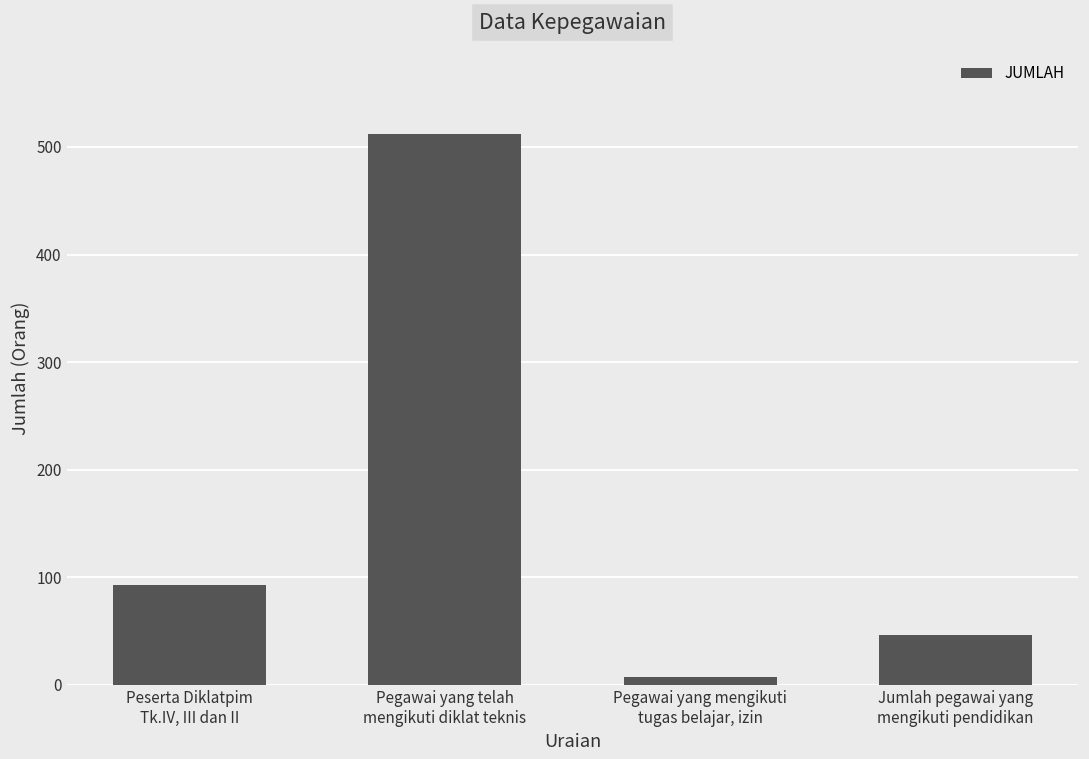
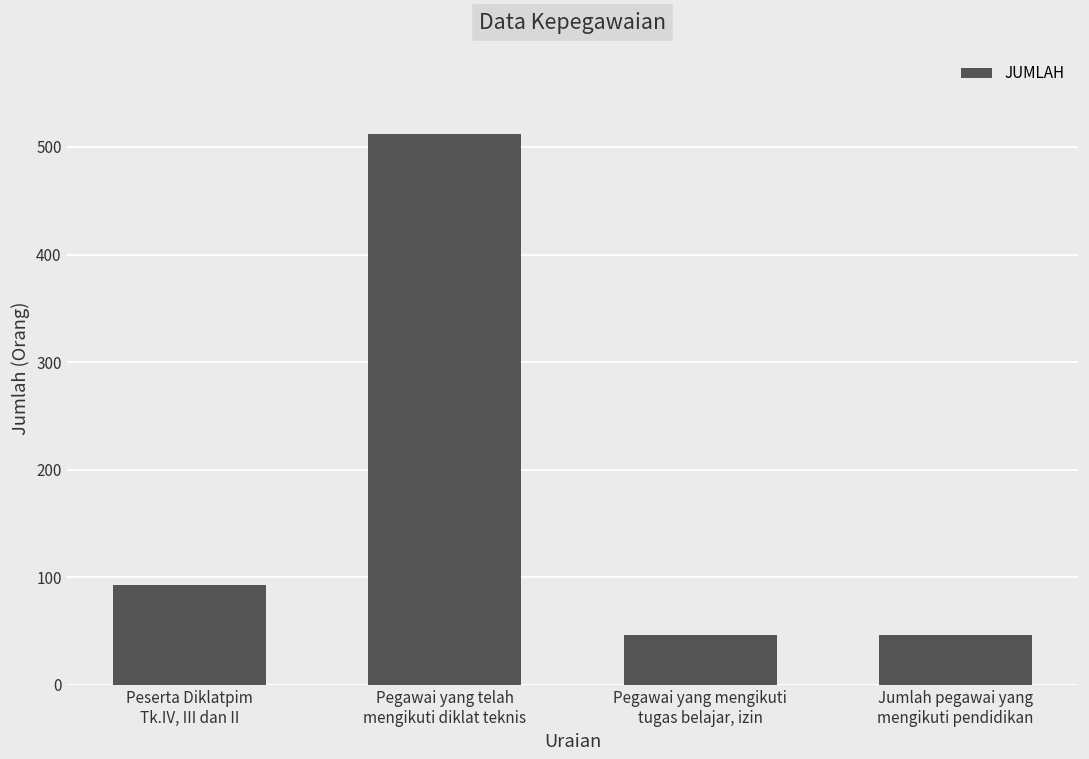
Pegawai yang mengikuti tugas belajar, izin: 10 -> 50
